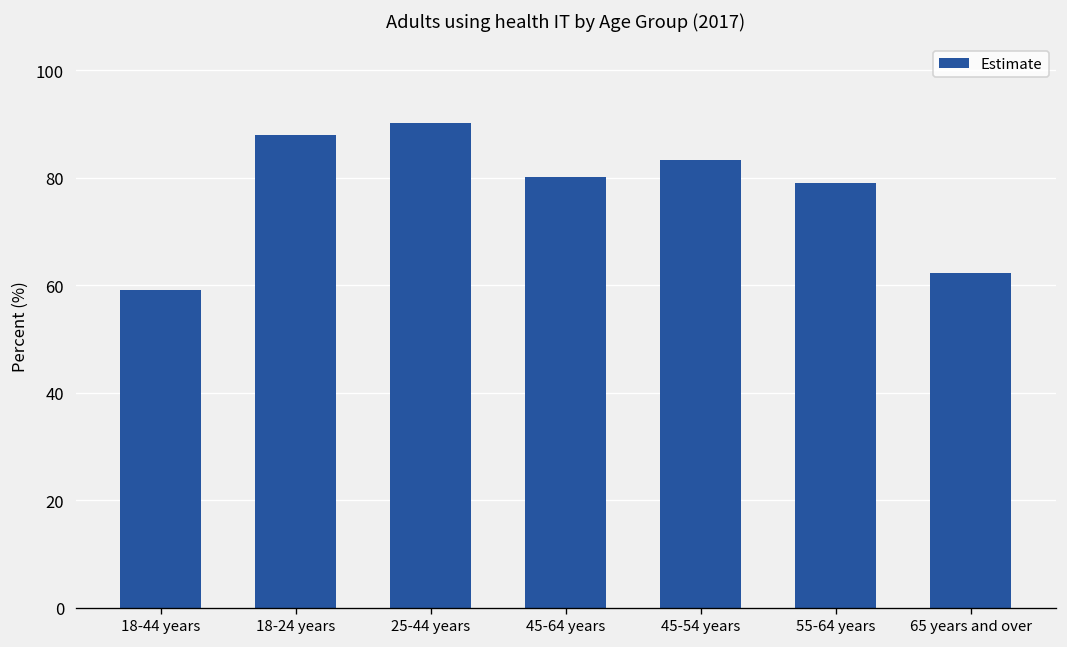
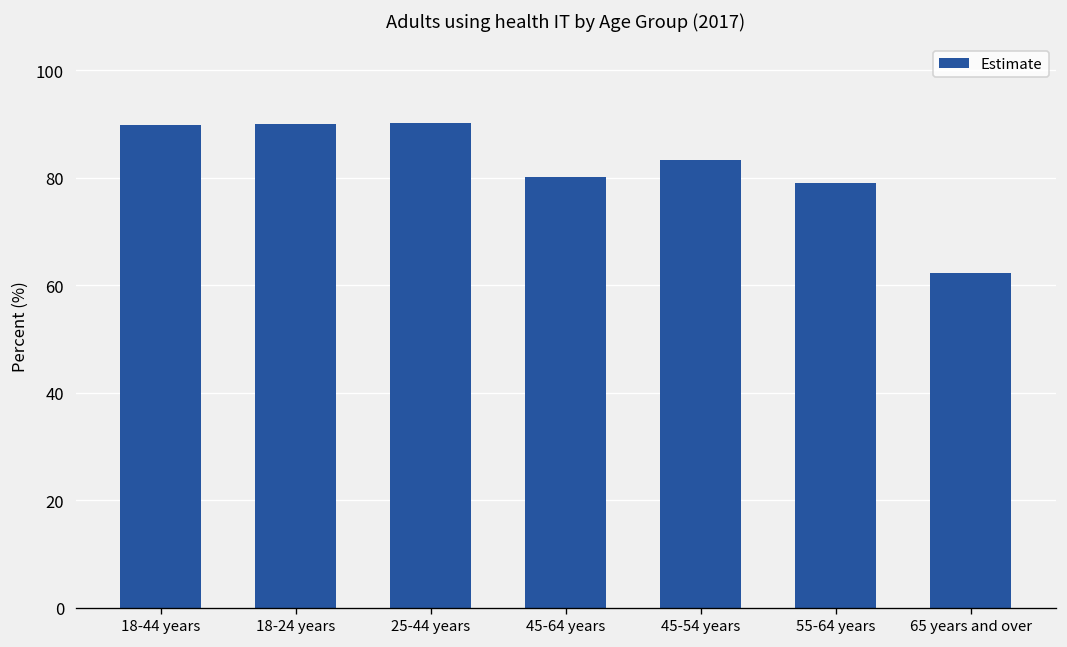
18-44 years: 59 -> 90
18-24 years: 88 -> 90
